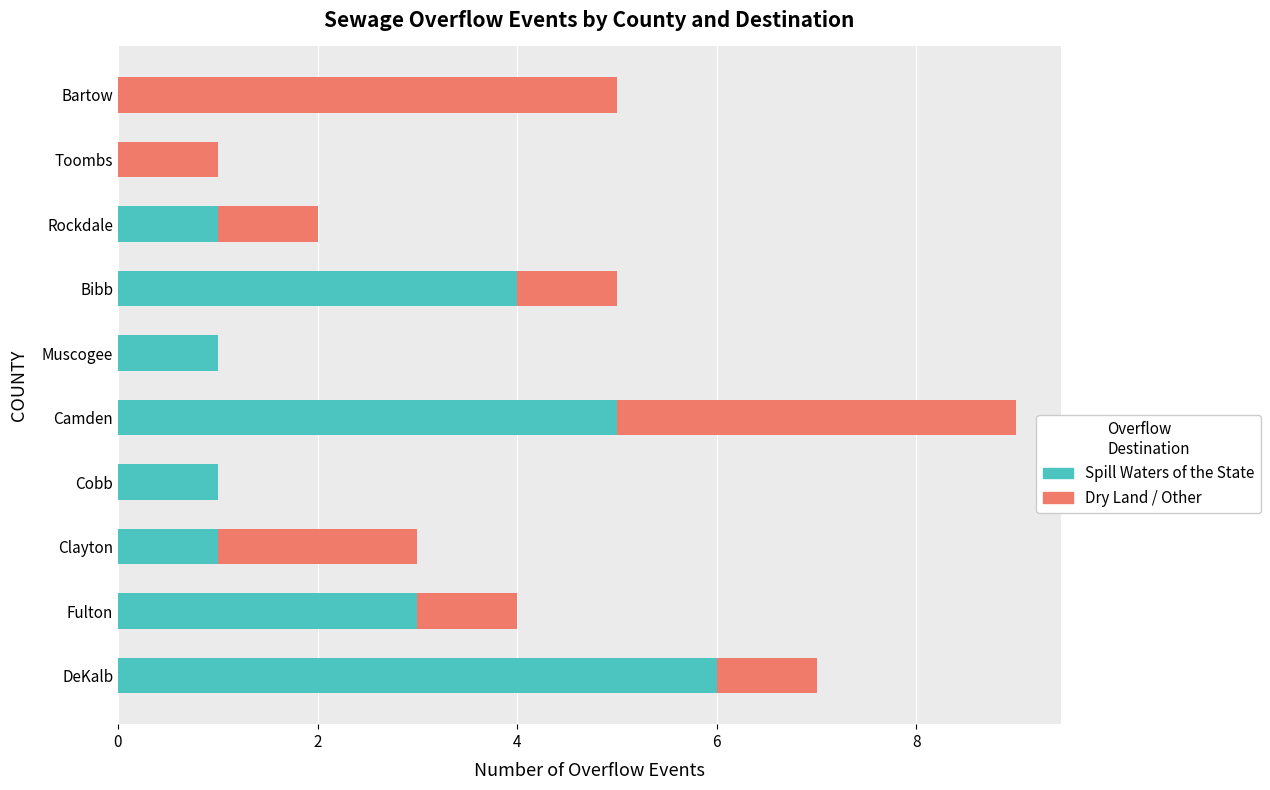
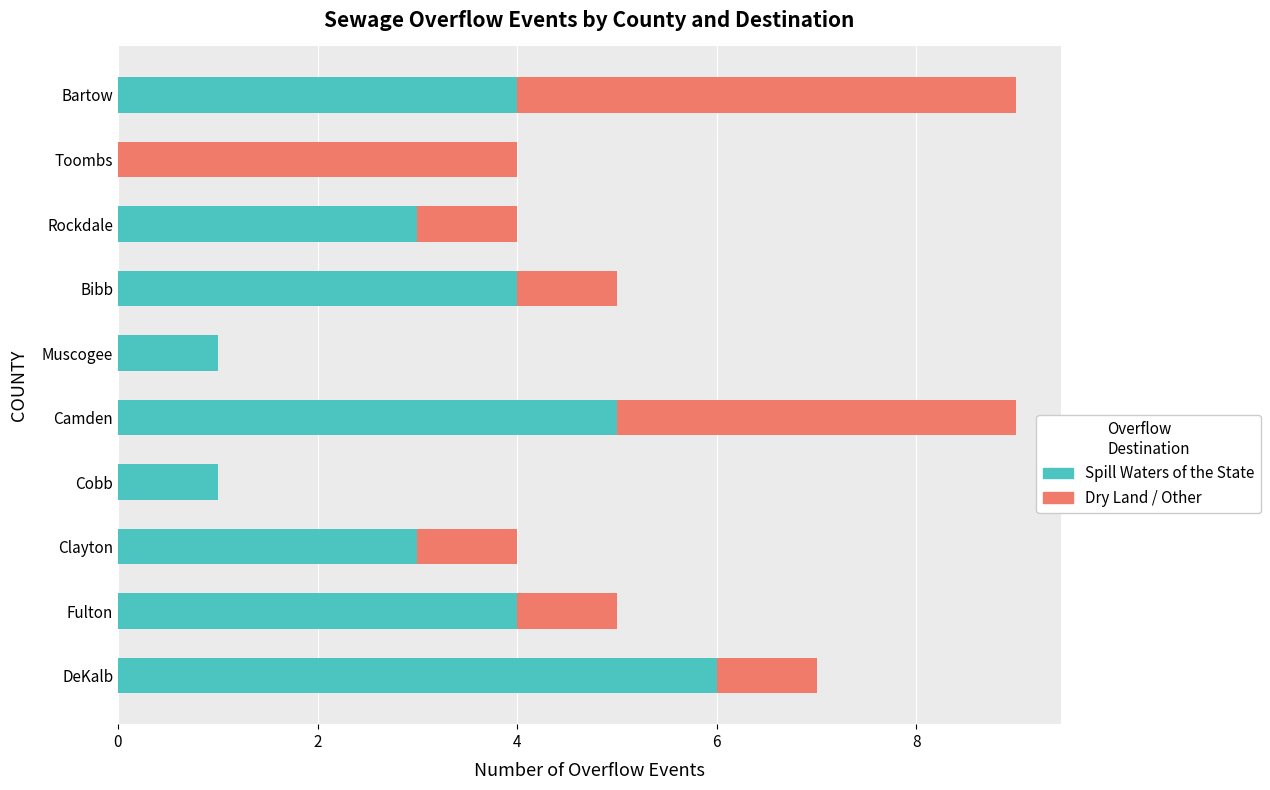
Spill Waters of the State, Bartow: 0 -> 4
Dry Land / Other, Toombs: 1 -> 4
Spill Waters of the State, Rockdale: 1 -> 3
Spill Waters of the State, Clayton: 1 -> 3
Dry Land / Other, Clayton: 2 -> 1
Spill Waters of the State, Fulton: 3 -> 4
